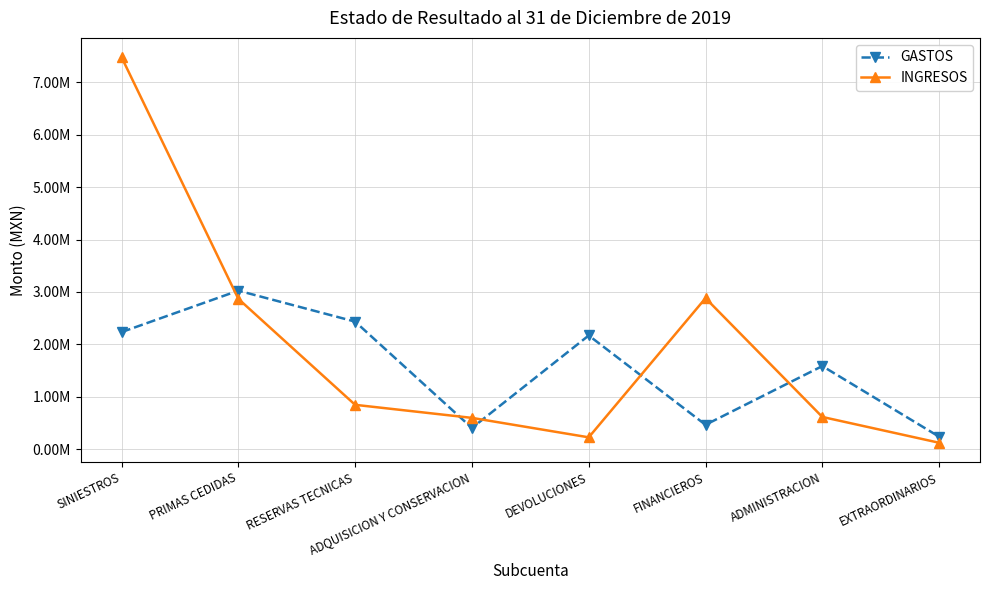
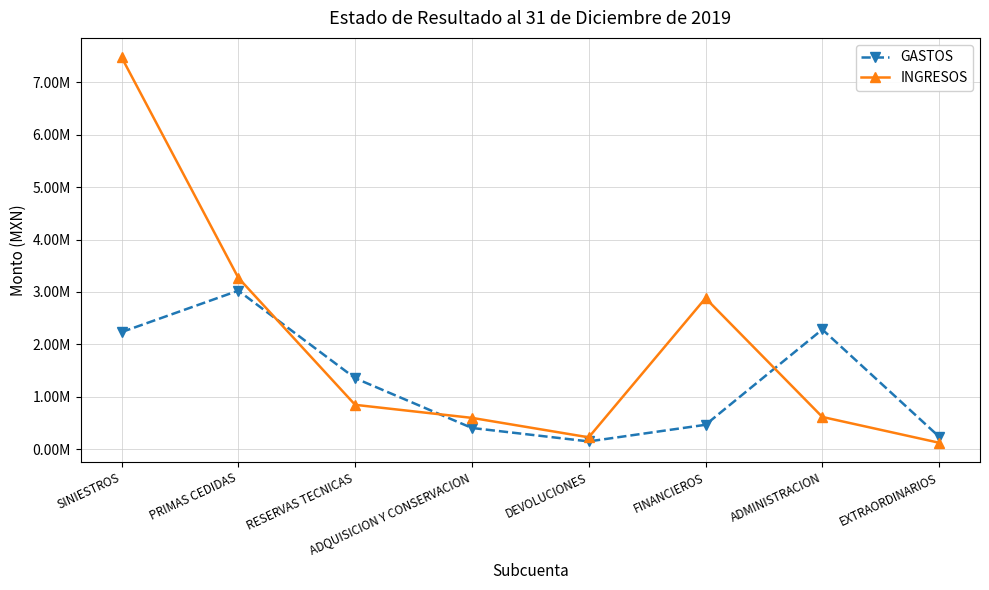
INGRESOS, PRIMAS CEDIDAS: 2900000 -> 3300000
GASTOS, RESERVAS TECNICAS: 2400000 -> 1400000
GASTOS, DEVOLUCIONES: 2200000 -> 200000
GASTOS, ADMINISTRACION: 1600000 -> 2300000
